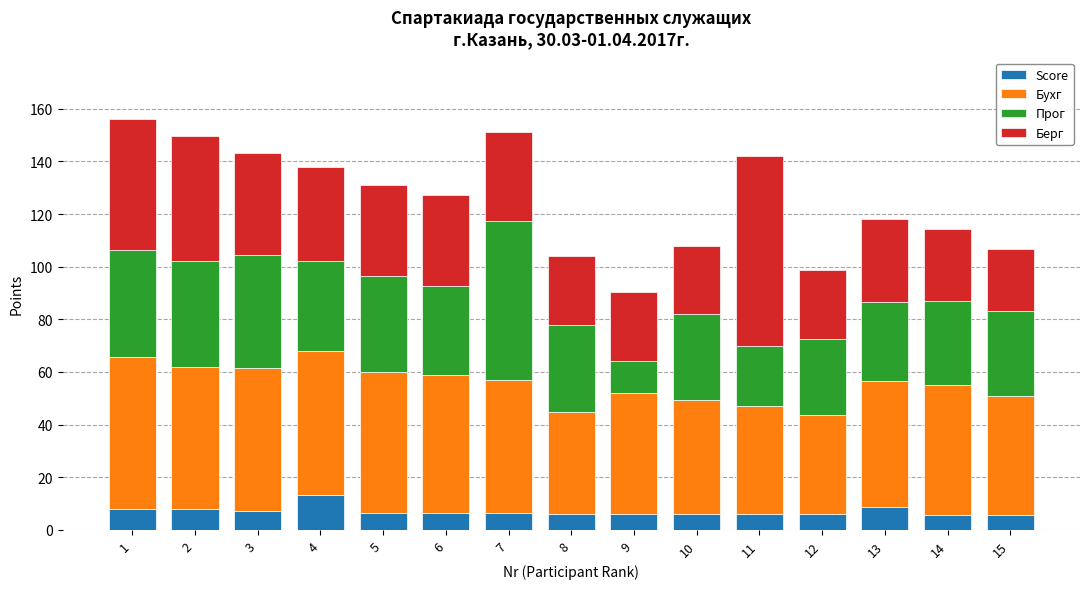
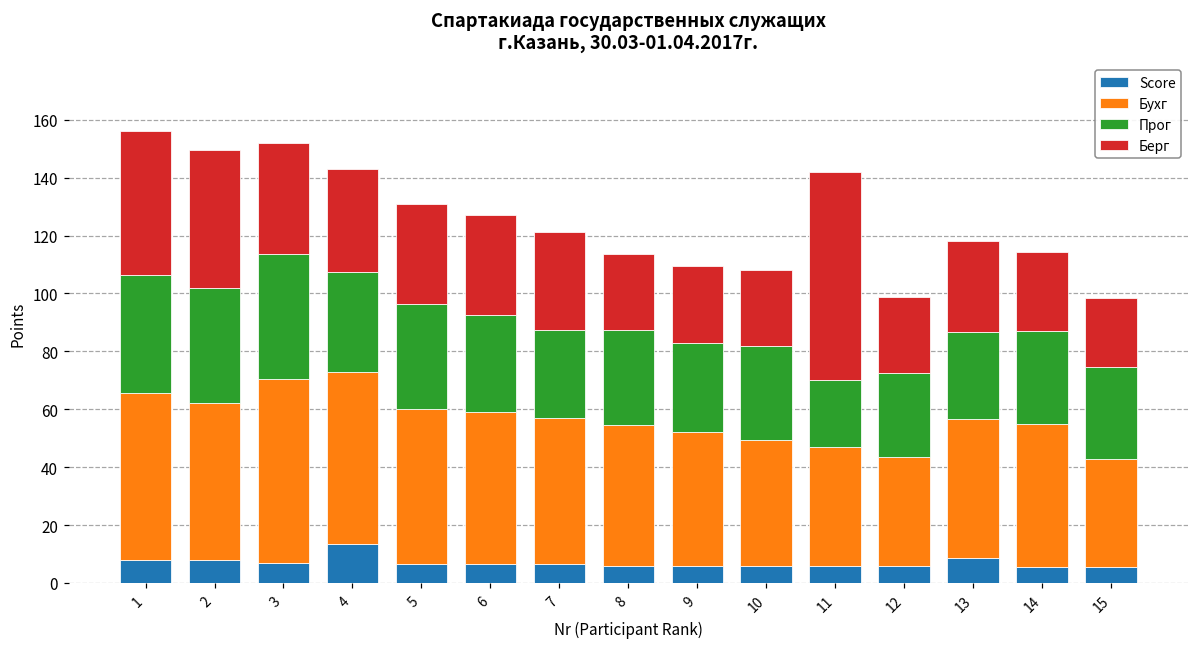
Бухг, 3: 55 -> 64
Бухг, 4: 55 -> 60
Прог, 7: 60 -> 31
Бухг, 8: 39 -> 49
Прог, 9: 12 -> 31
Бухг, 15: 46 -> 37
